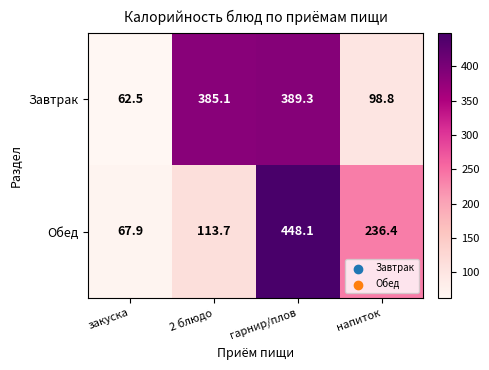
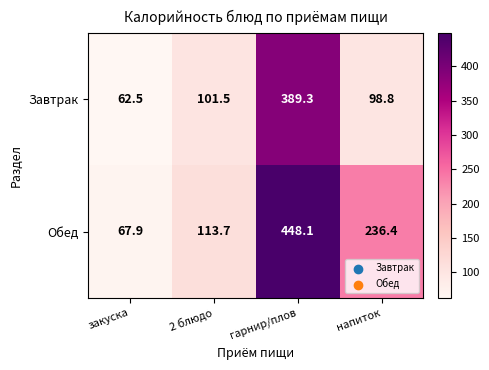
Завтрак, 2 блюдо: 385.1 -> 101.5
